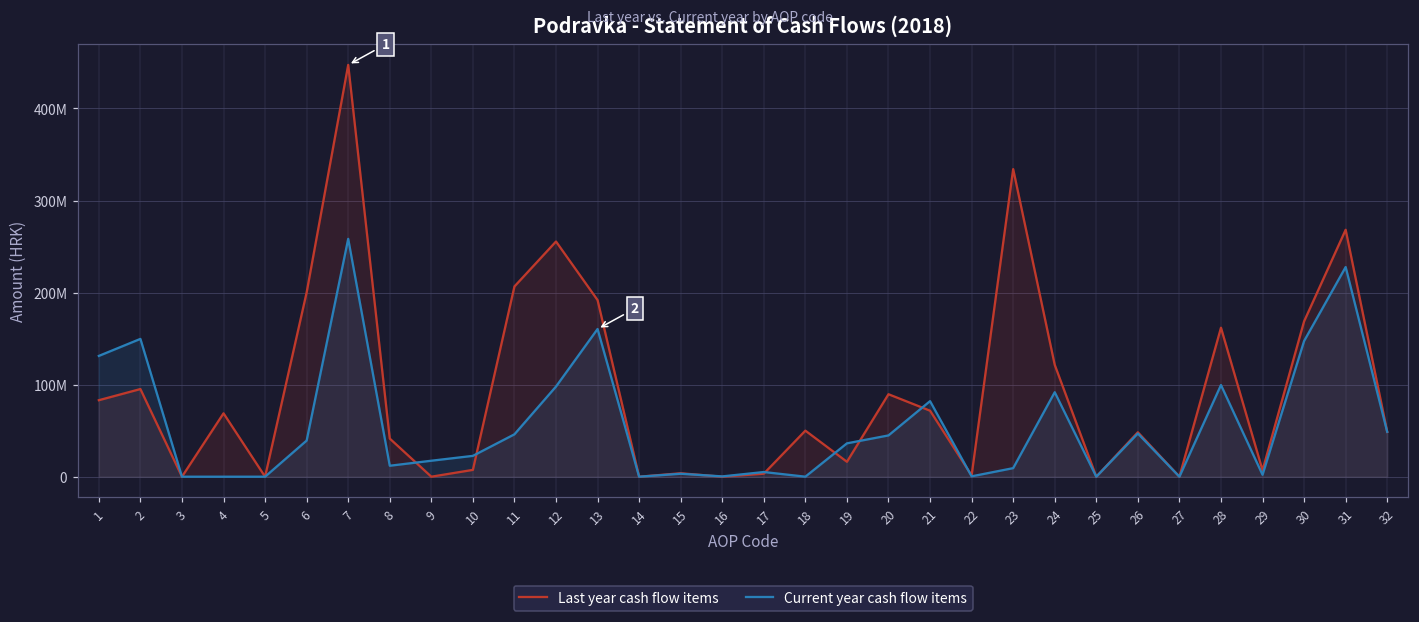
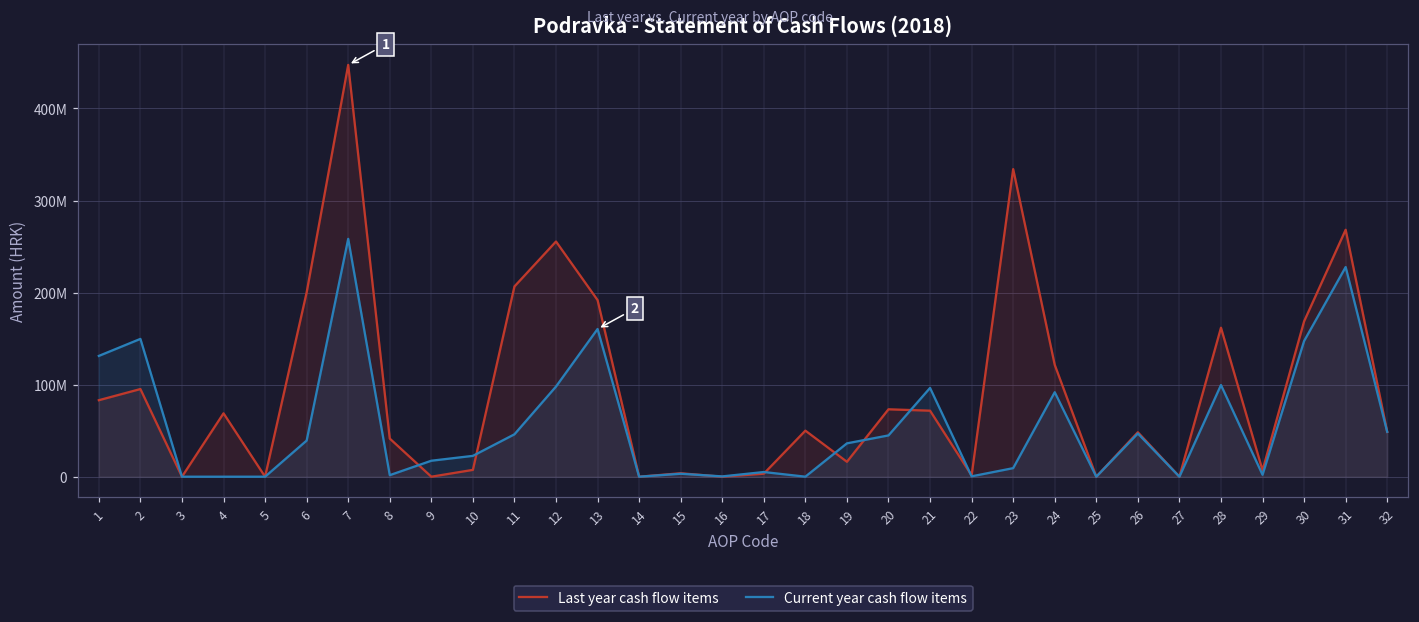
Current year cash flow items, 8: 10000000 -> 0
Last year cash flow items, 20: 90000000 -> 70000000
Current year cash flow items, 21: 80000000 -> 100000000
